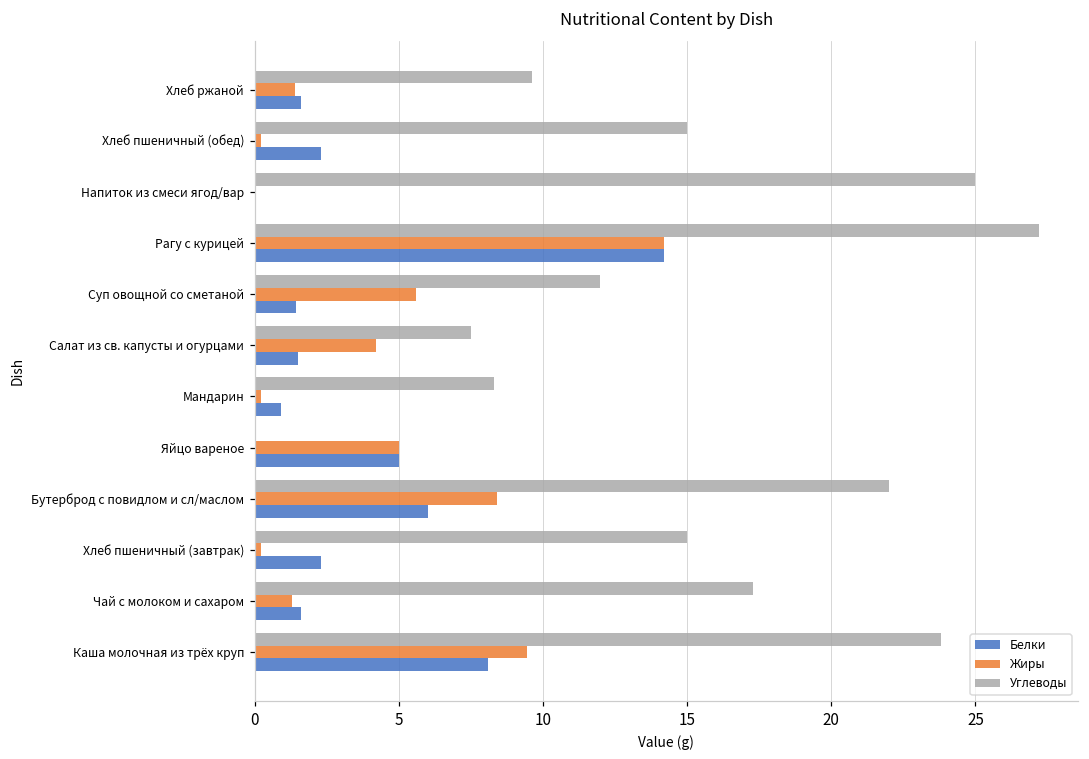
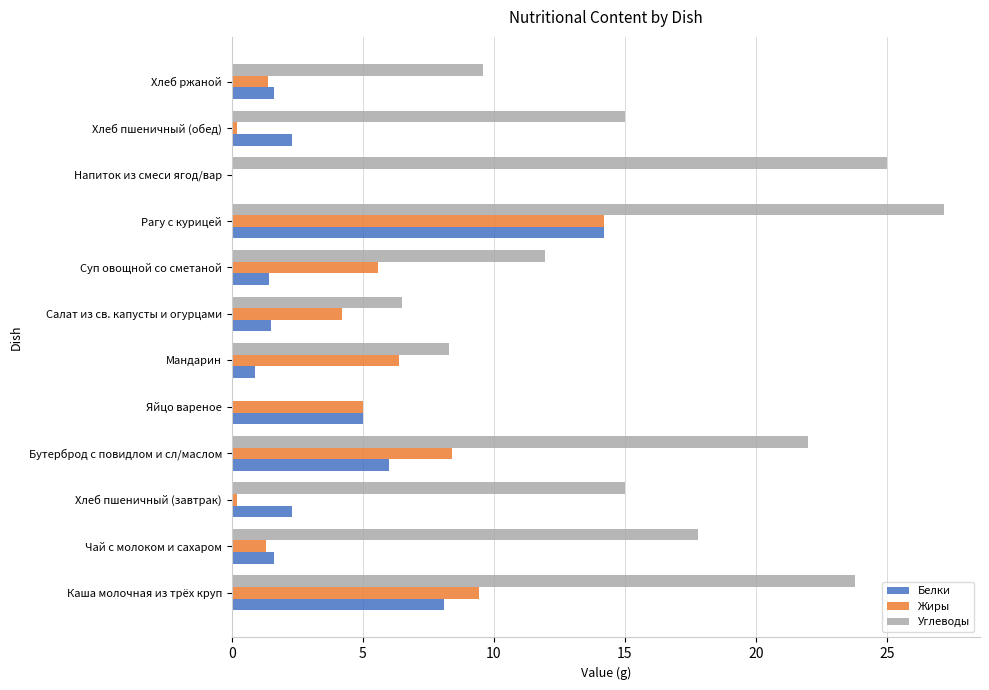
Углеводы, Салат из св. капусты и огурцами: 7.5 -> 6.5
Жиры, Мандарин: 0.2 -> 6.4
Углеводы, Чай с молоком и сахаром: 17.3 -> 17.8
